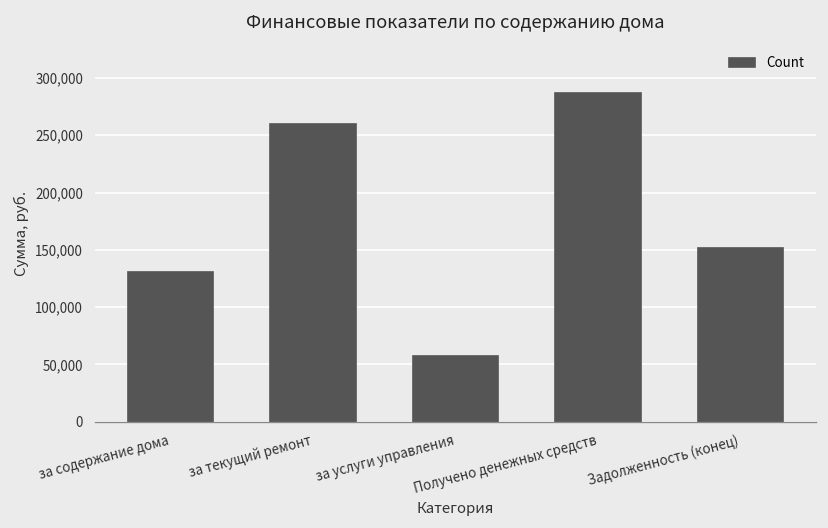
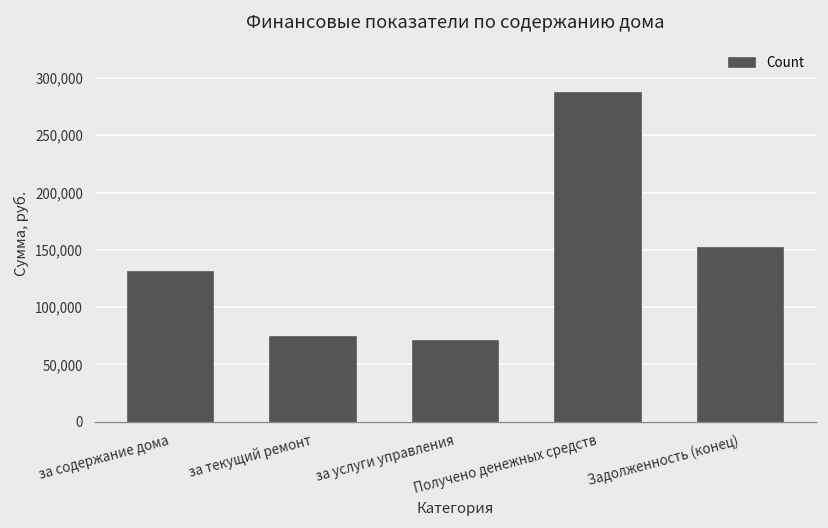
за текущий ремонт: 260,000 -> 70,000
за услуги управления: 60,000 -> 70,000
